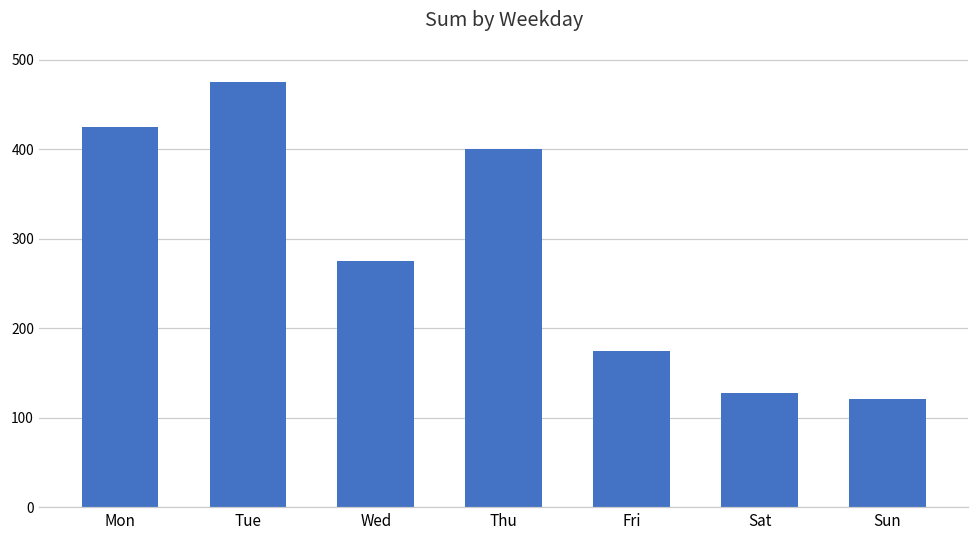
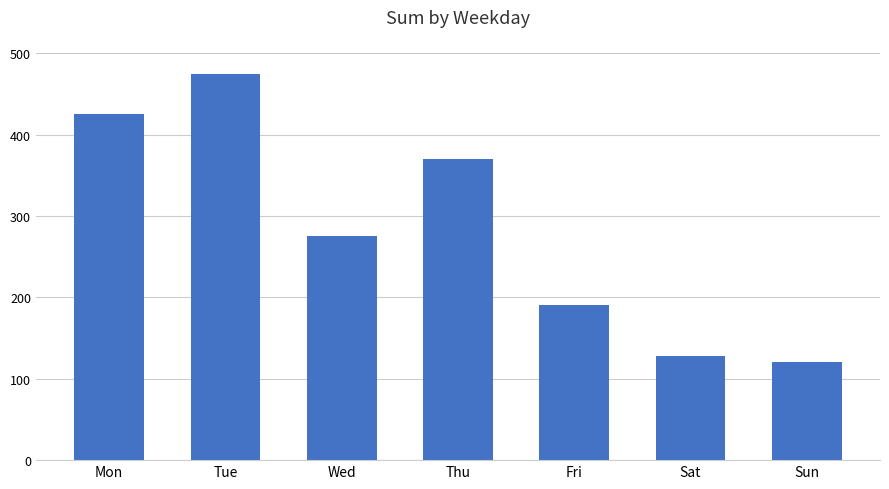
Thu: 400 -> 370
Fri: 180 -> 190
